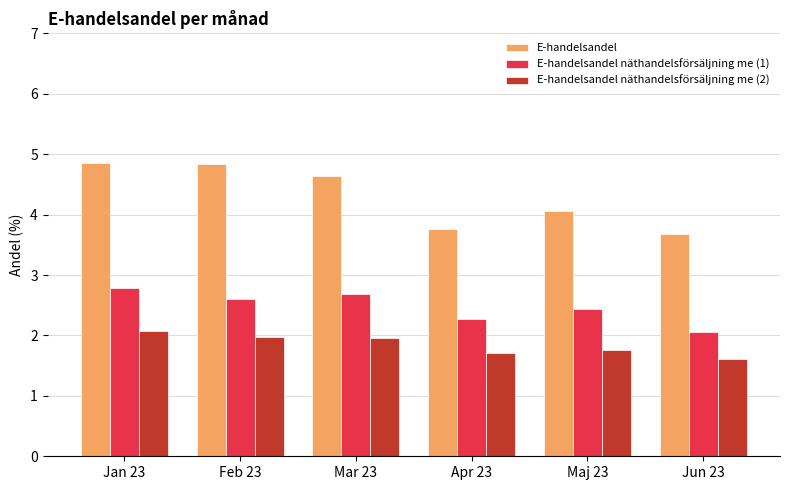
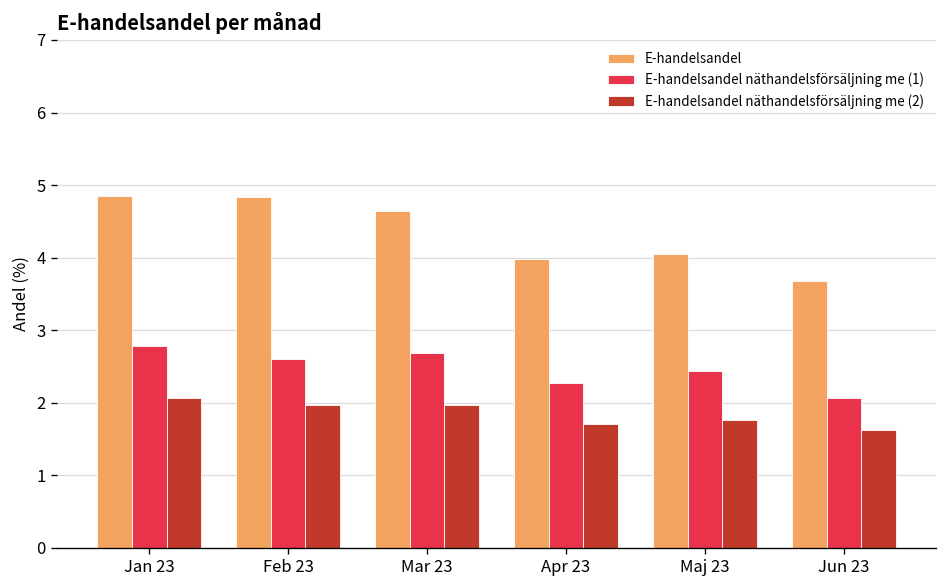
E-handelsandel, Apr 23: 3.8 -> 4.0
